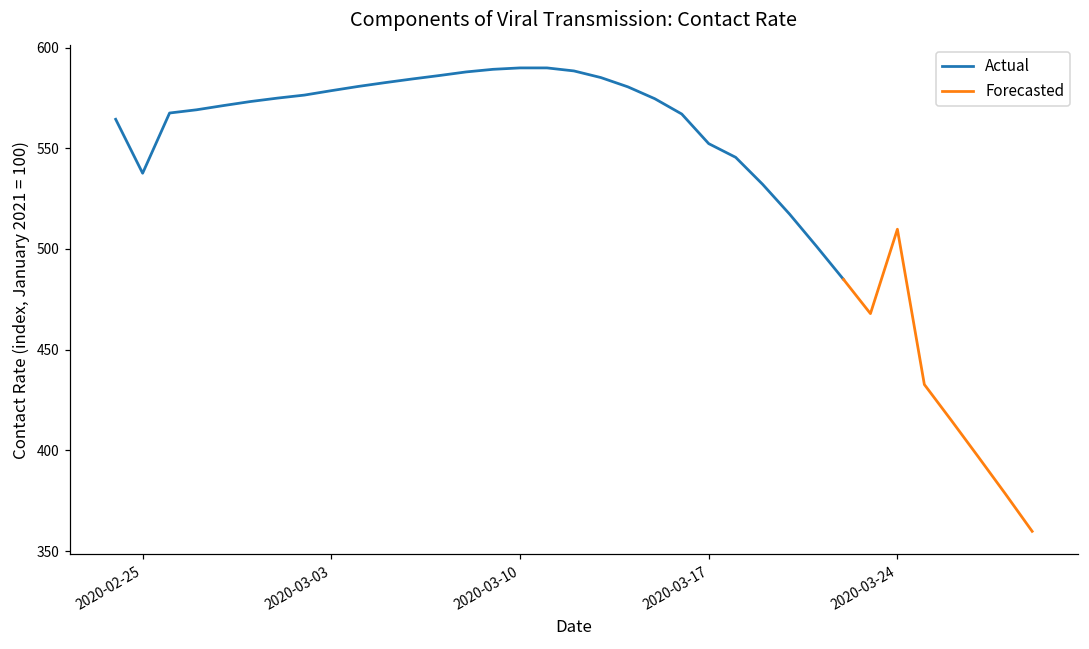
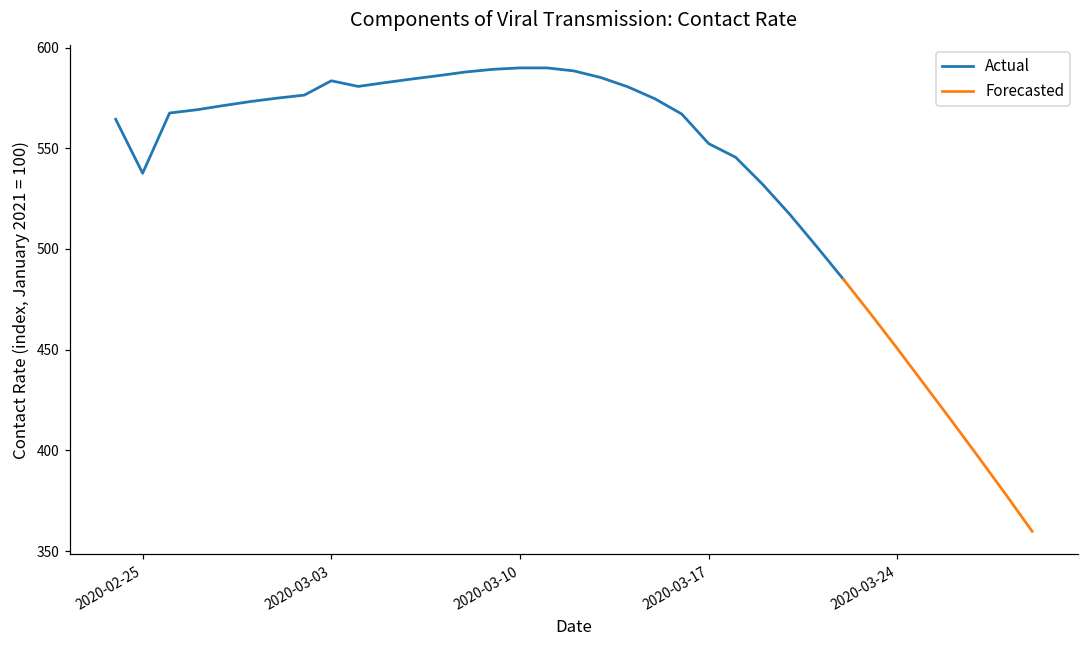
Actual, 2020-03-03: 579 -> 584
Forecasted, 2020-03-24: 510 -> 451
